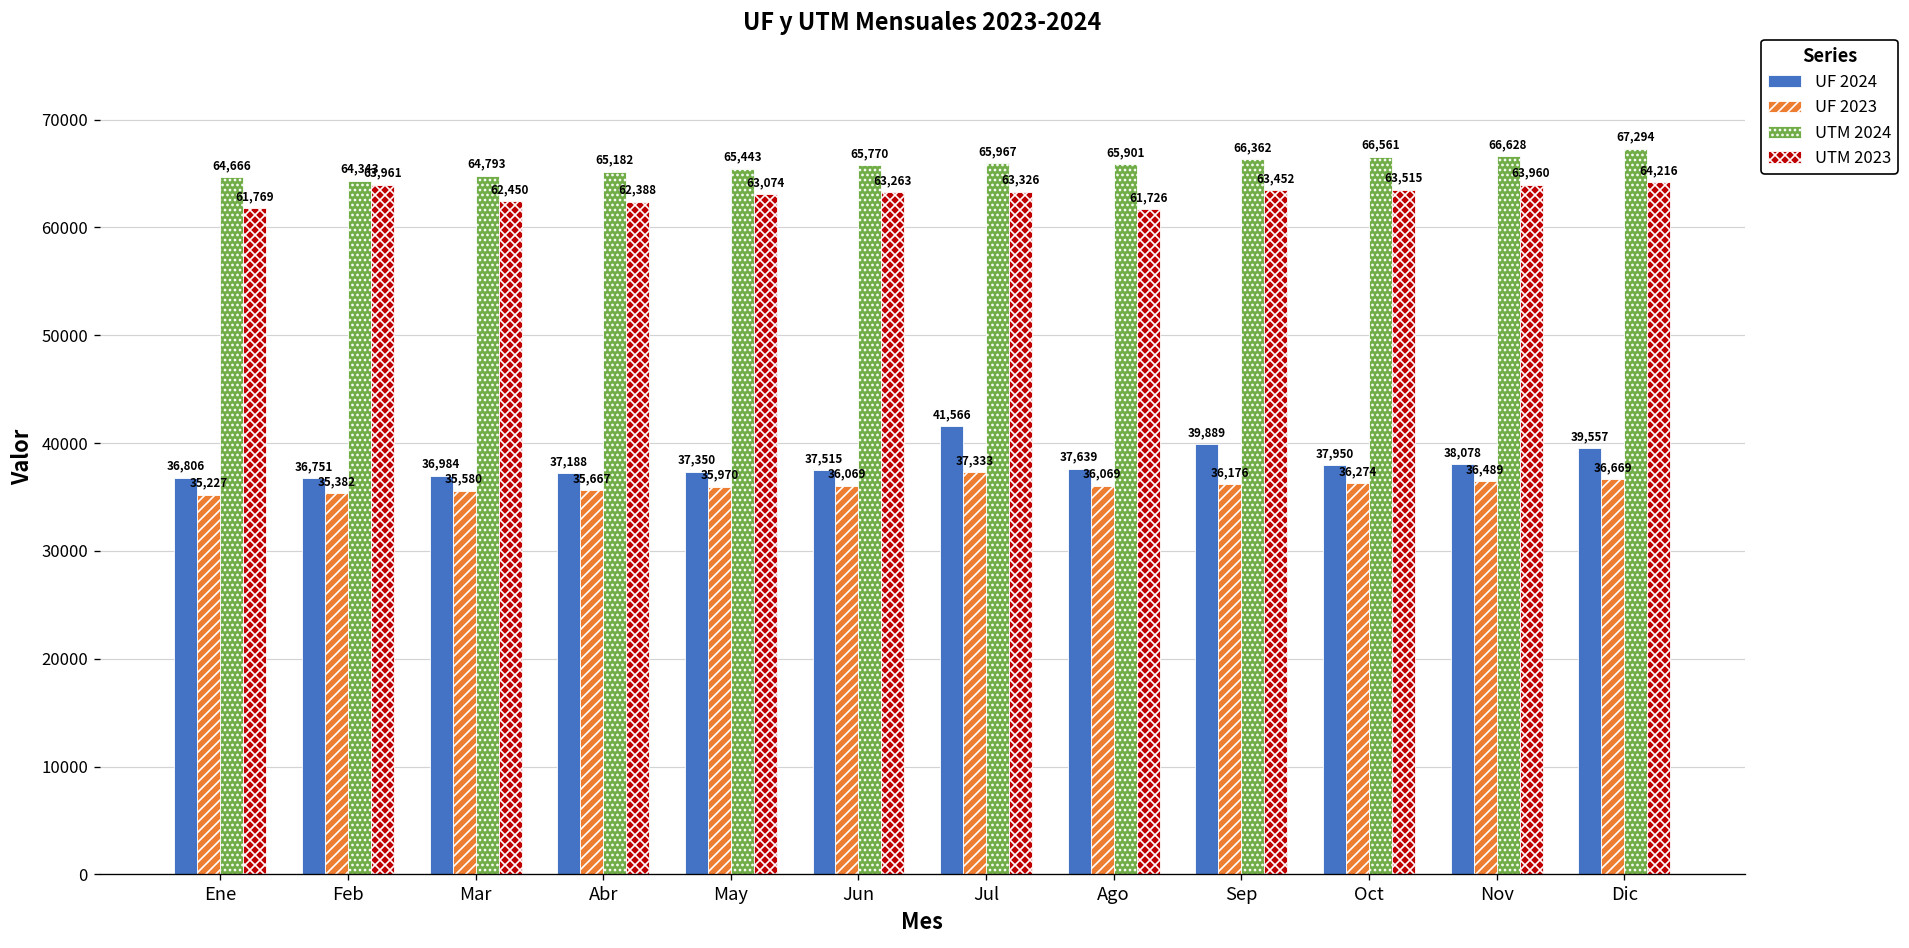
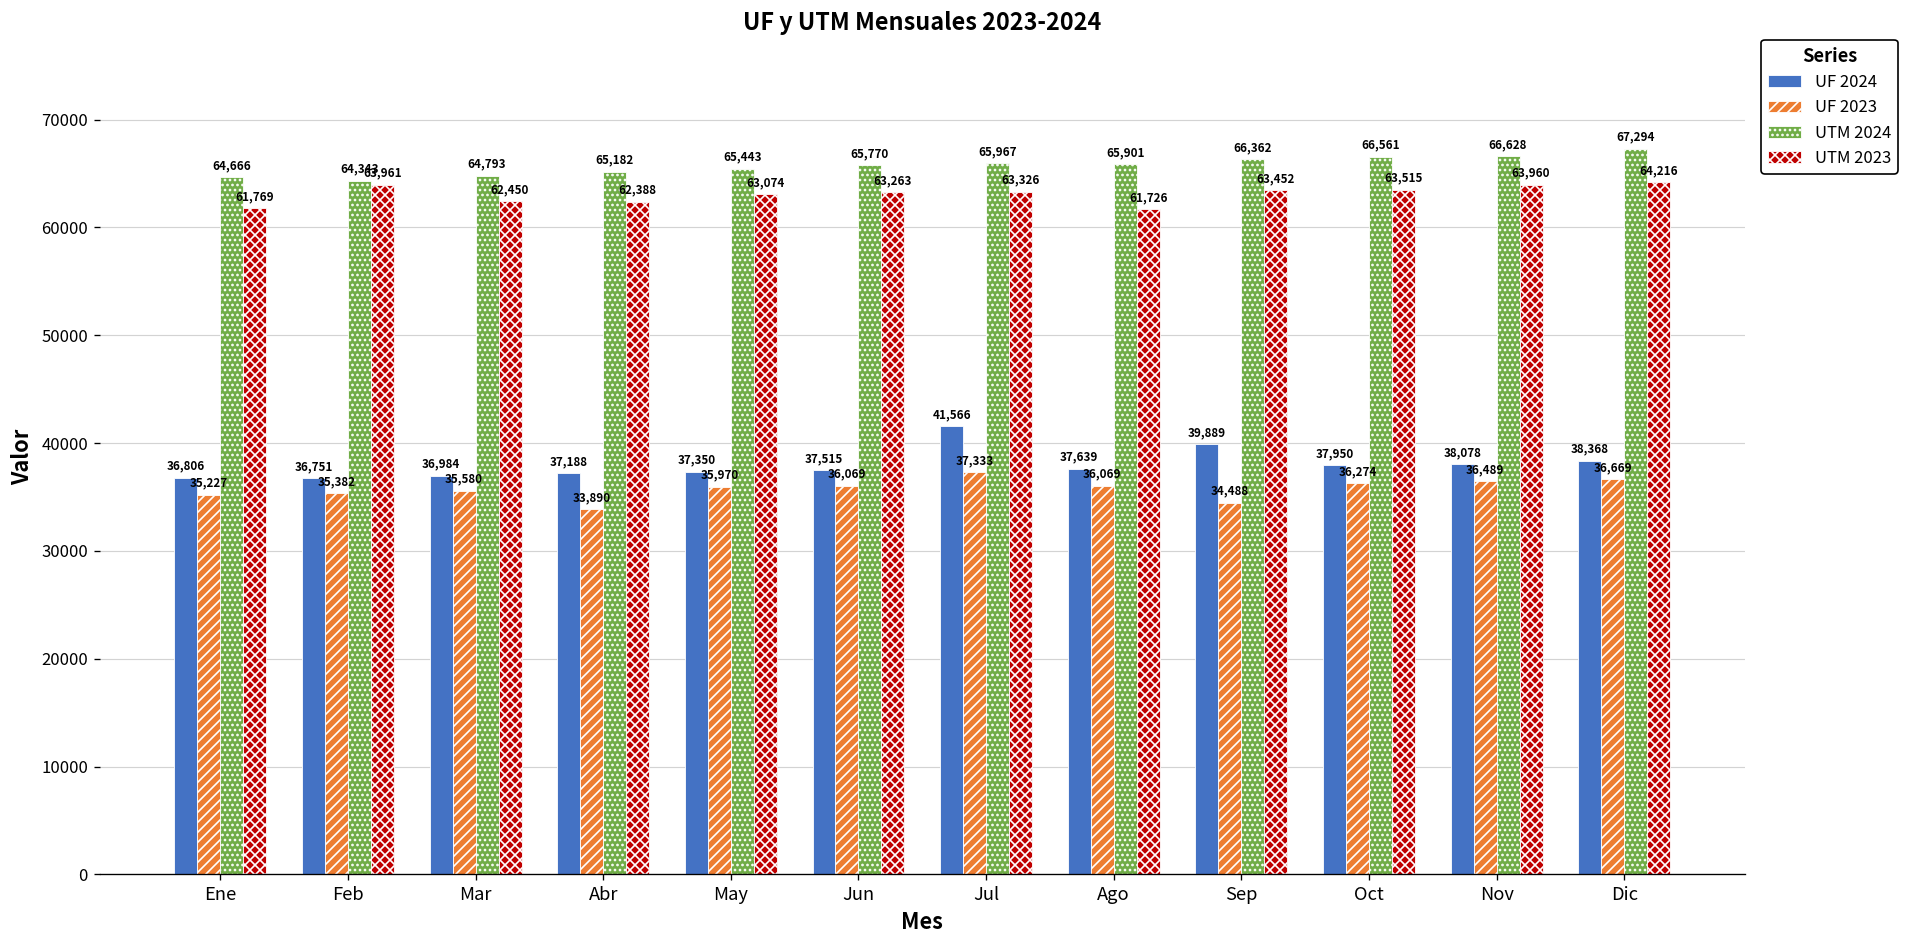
UF 2023, Abr: 35,667 -> 33,890
UF 2023, Sep: 36,176 -> 34,488
UF 2024, Dic: 39,557 -> 38,368
